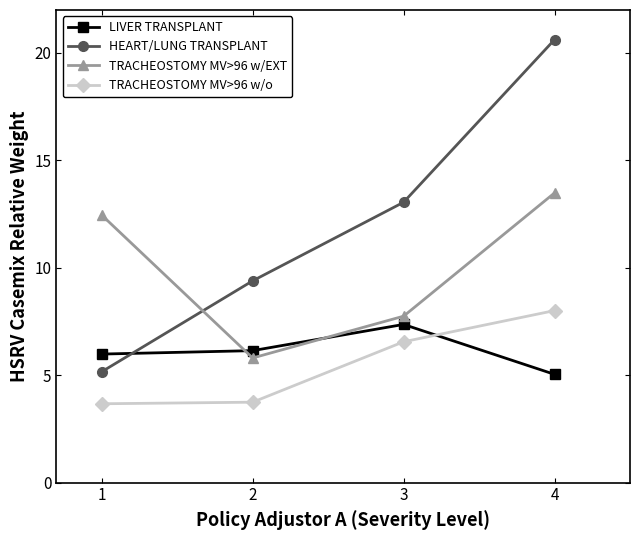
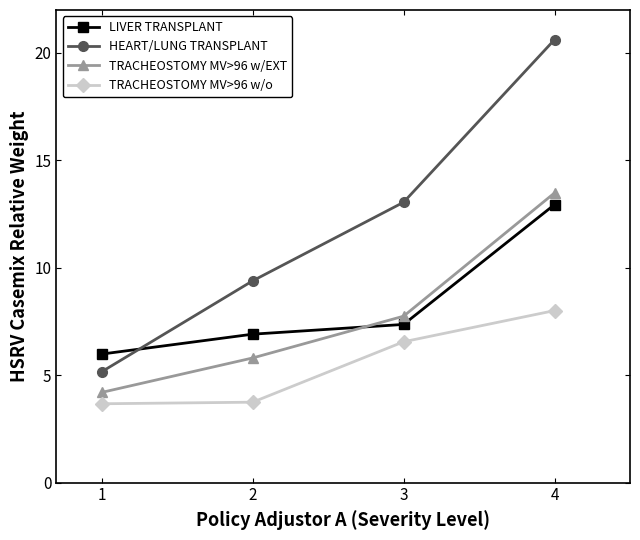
TRACHEOSTOMY MV>96 w/EXT, 1: 12.5 -> 4.2
LIVER TRANSPLANT, 2: 6.1 -> 6.9
LIVER TRANSPLANT, 4: 5.0 -> 12.9
